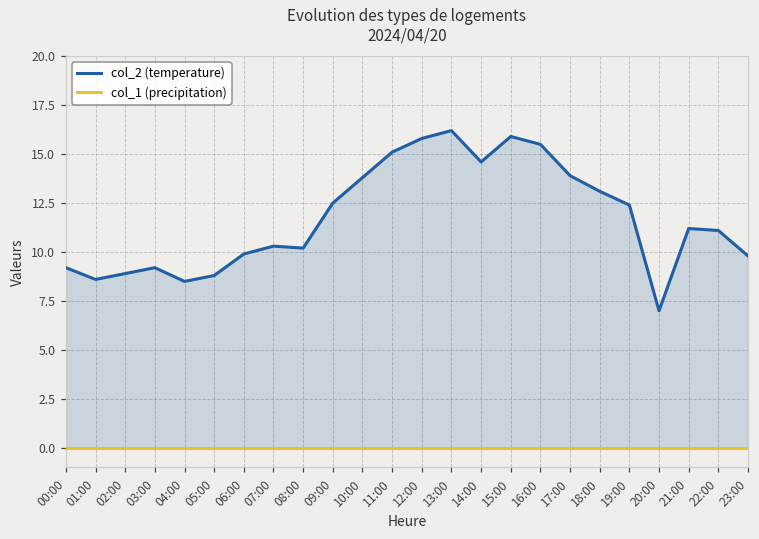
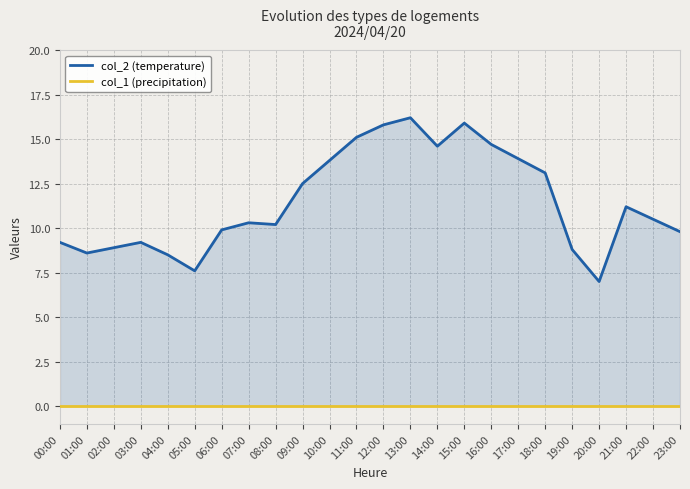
col_2 (temperature), 05:00: 8.8 -> 7.6
col_2 (temperature), 16:00: 15.5 -> 14.7
col_2 (temperature), 19:00: 12.4 -> 8.8
col_2 (temperature), 22:00: 11.1 -> 10.5
